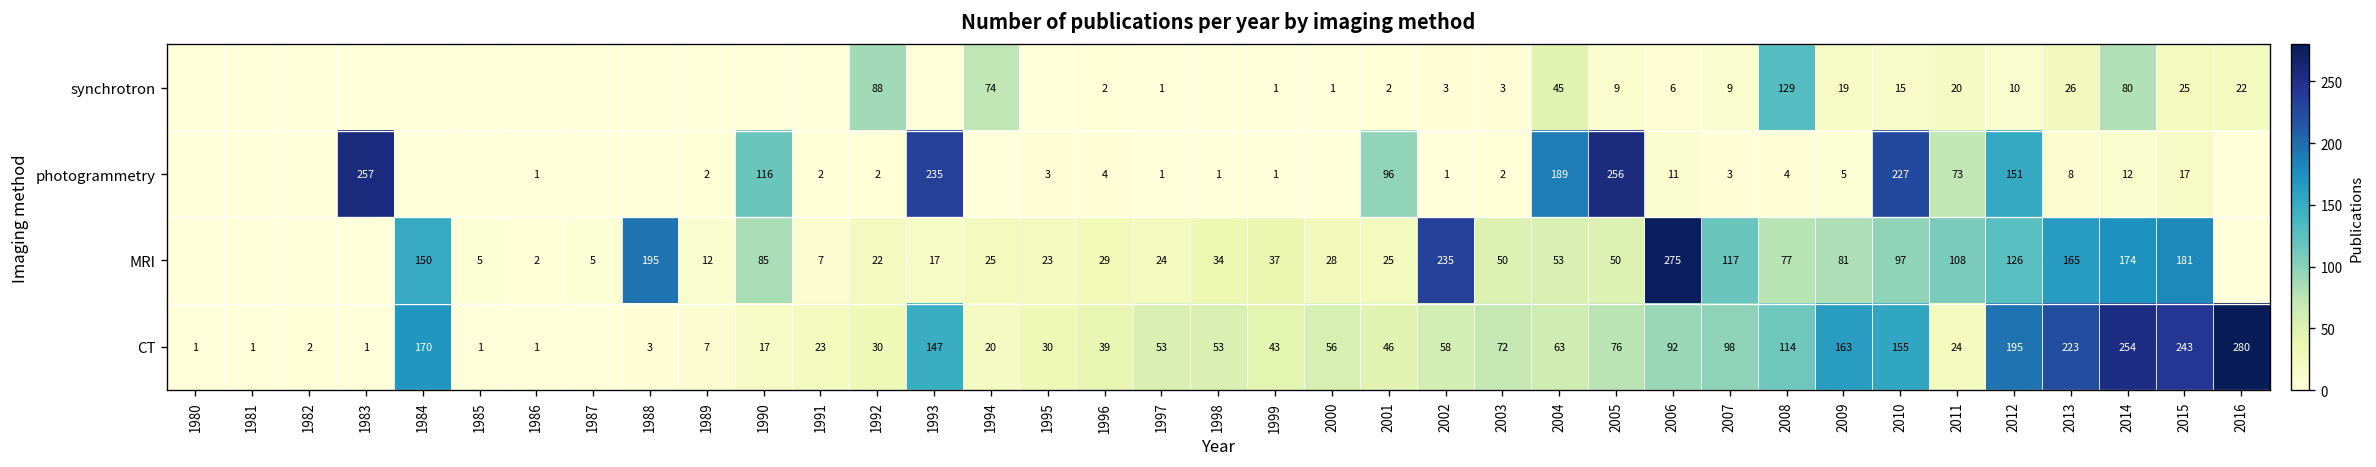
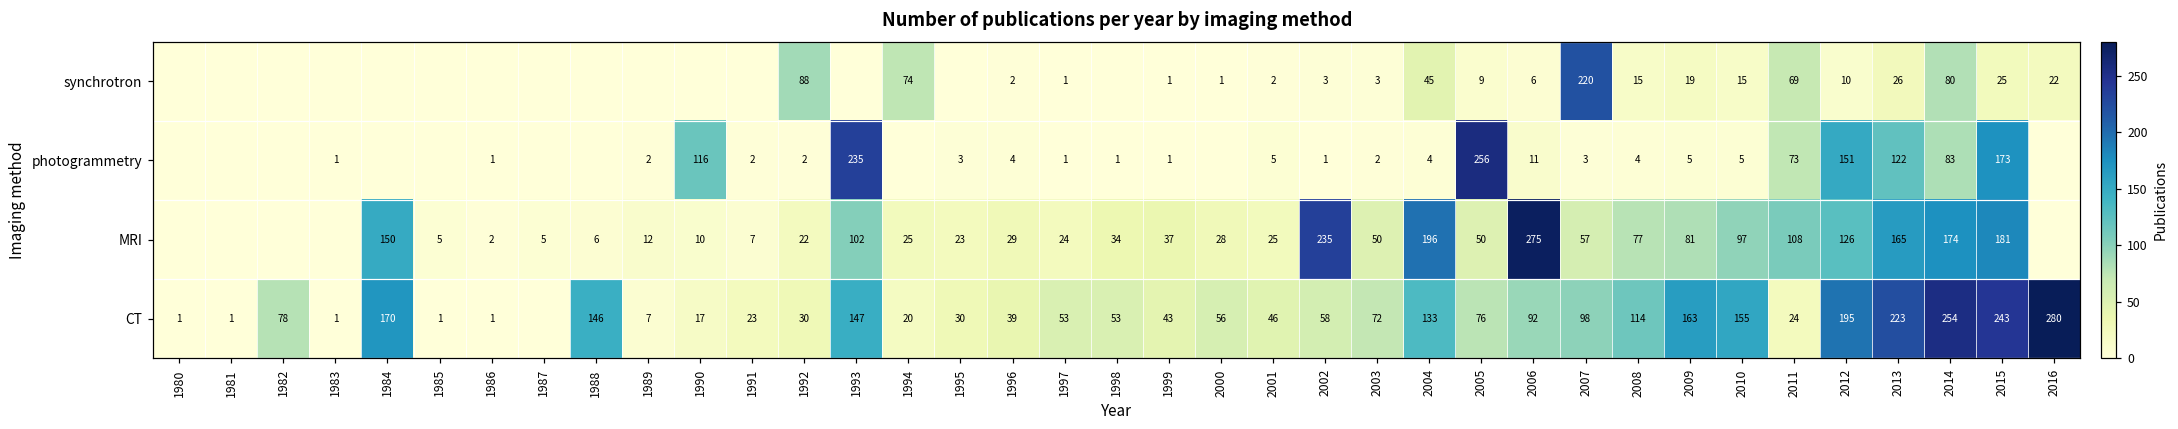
synchrotron, 2007: 9 -> 220
synchrotron, 2008: 129 -> 15
synchrotron, 2011: 20 -> 69
photogrammetry, 1983: 257 -> 1
photogrammetry, 2001: 96 -> 5
photogrammetry, 2004: 189 -> 4
photogrammetry, 2010: 227 -> 5
photogrammetry, 2013: 8 -> 122
photogrammetry, 2014: 12 -> 83
photogrammetry, 2015: 17 -> 173
MRI, 1988: 195 -> 6
MRI, 1990: 85 -> 10
MRI, 1993: 17 -> 102
MRI, 2004: 53 -> 196
MRI, 2007: 117 -> 57
CT, 1982: 2 -> 78
CT, 1988: 3 -> 146
CT, 2004: 63 -> 133
